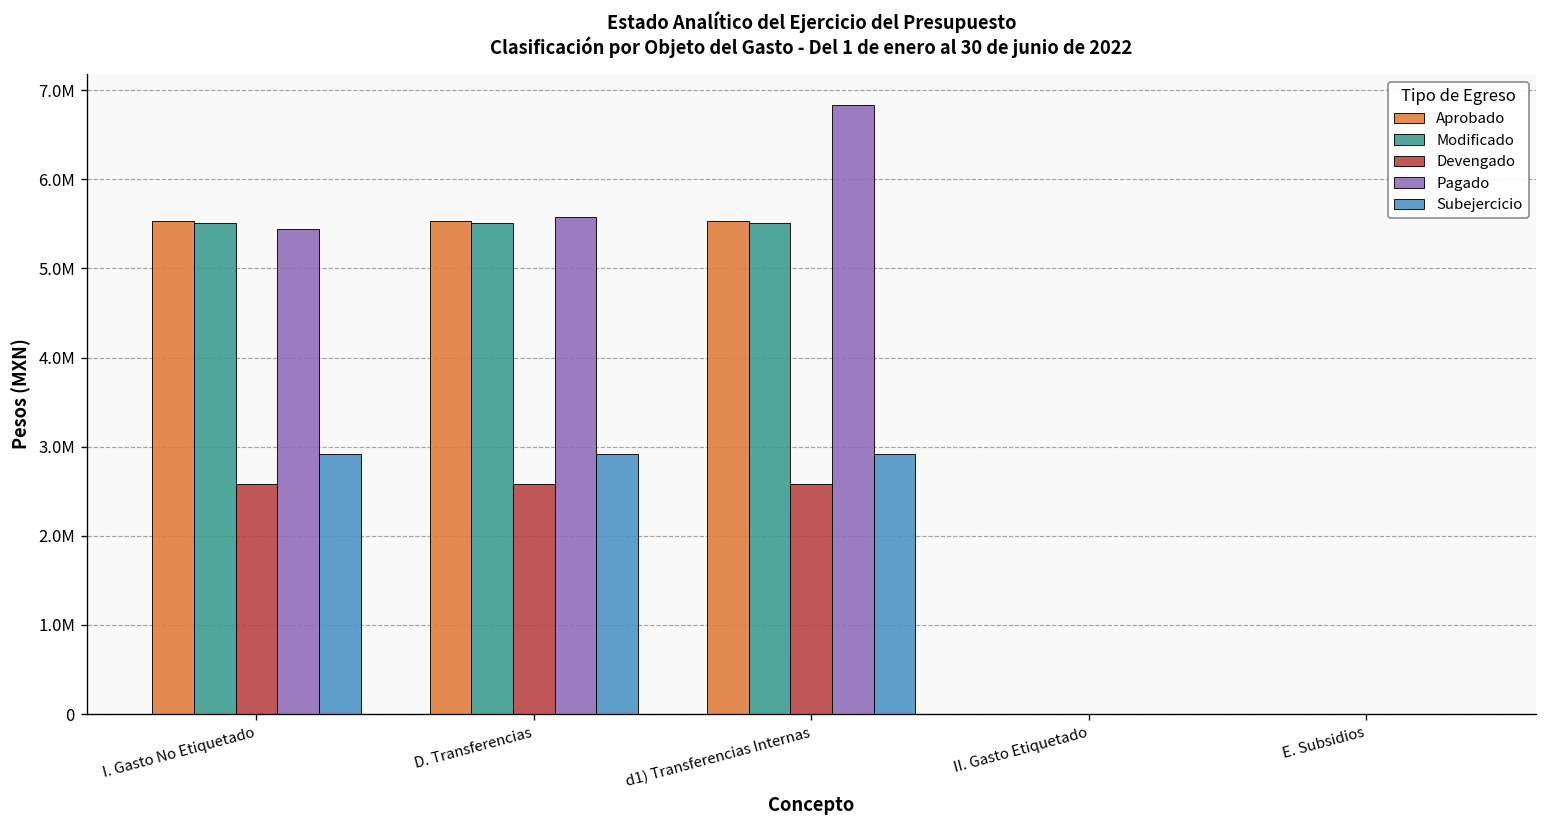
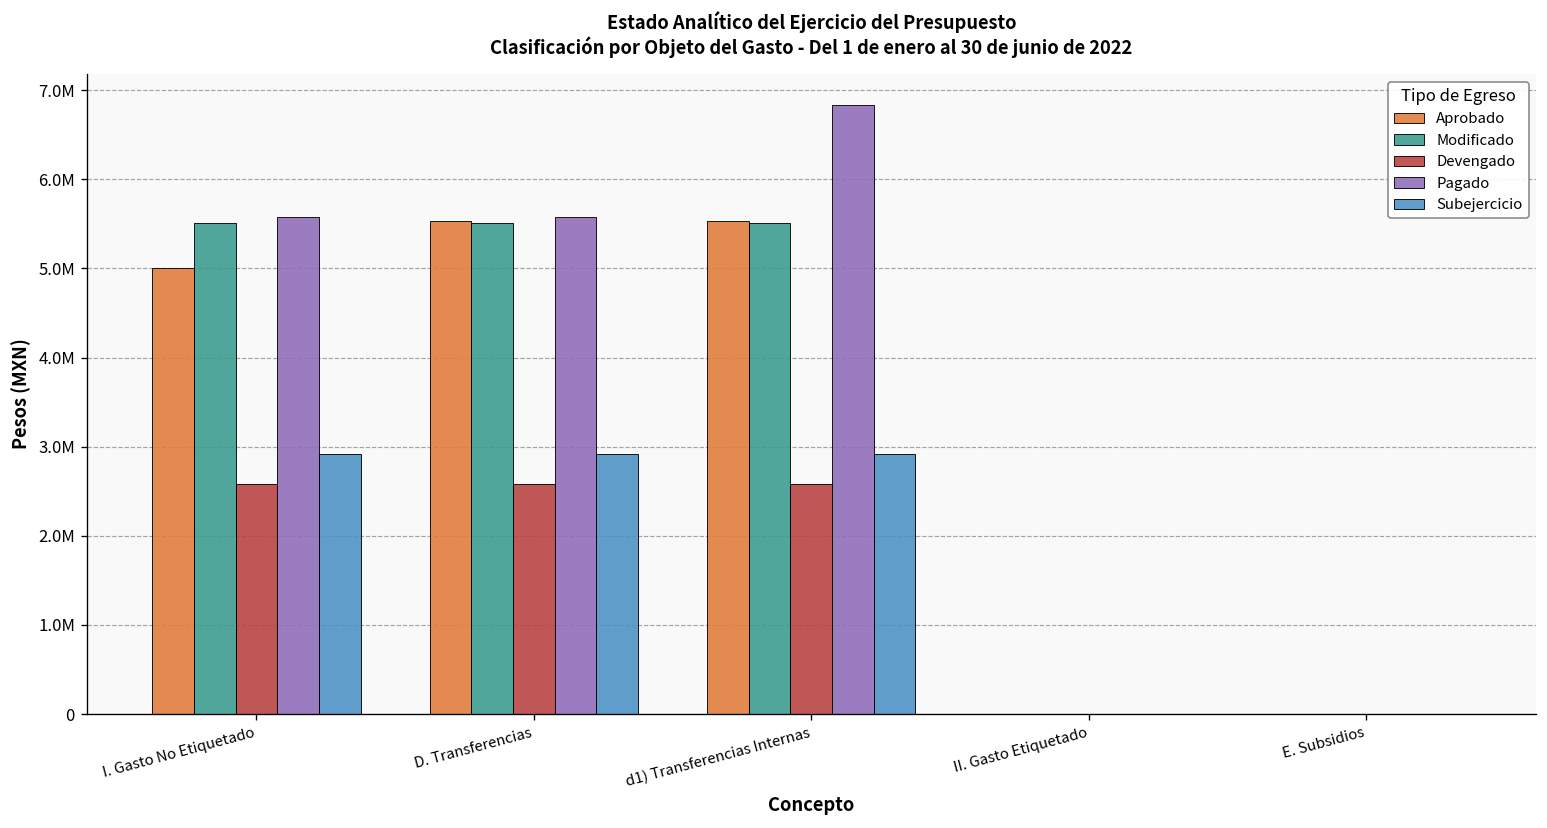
Aprobado, I. Gasto No Etiquetado: 5500000 -> 5000000
Pagado, I. Gasto No Etiquetado: 5400000 -> 5600000
